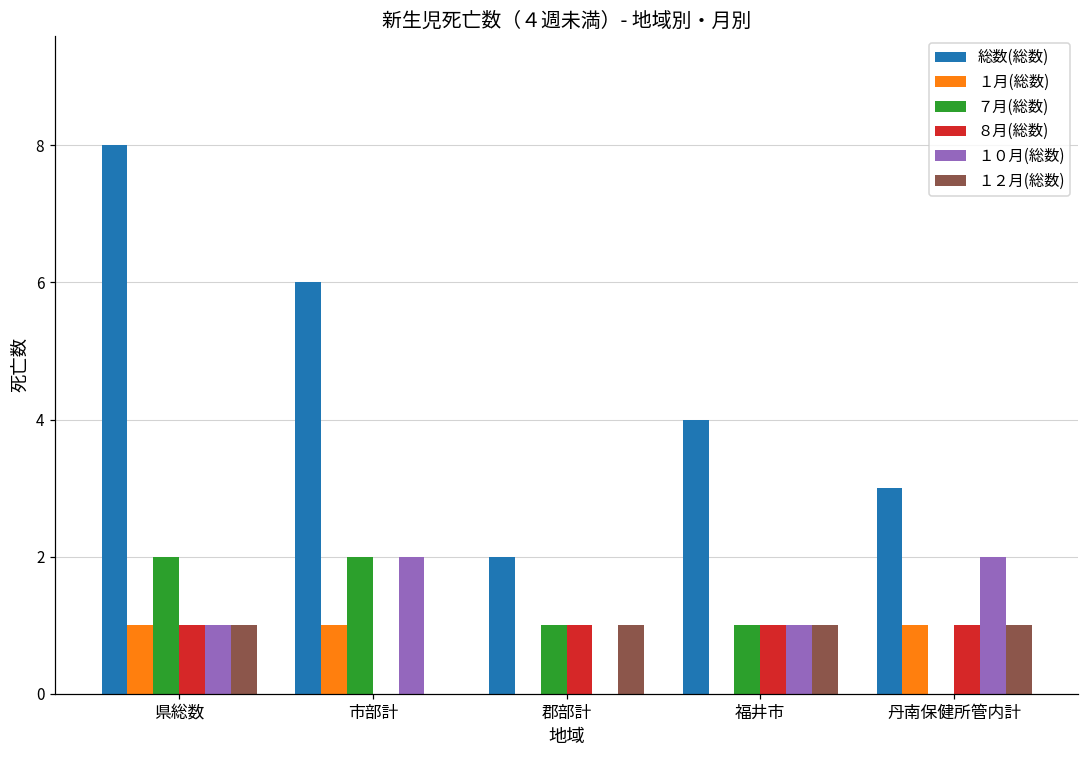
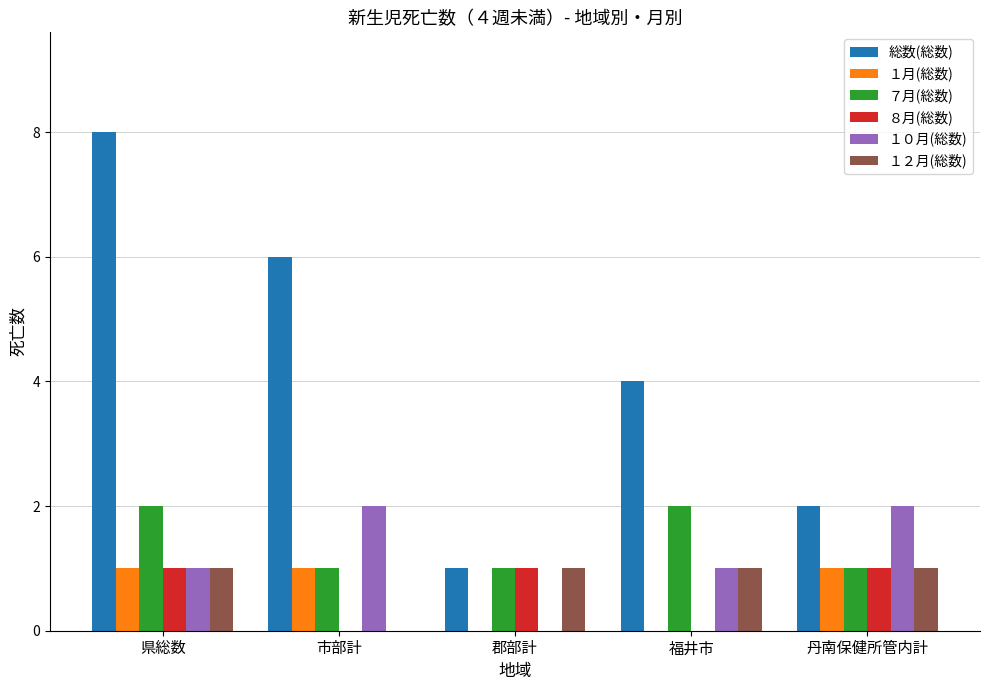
７月(総数), 市部計: 2 -> 1
総数(総数), 郡部計: 2 -> 1
７月(総数), 福井市: 1 -> 2
８月(総数), 福井市: 1 -> 0
総数(総数), 丹南保健所管内計: 3 -> 2
７月(総数), 丹南保健所管内計: 0 -> 1
